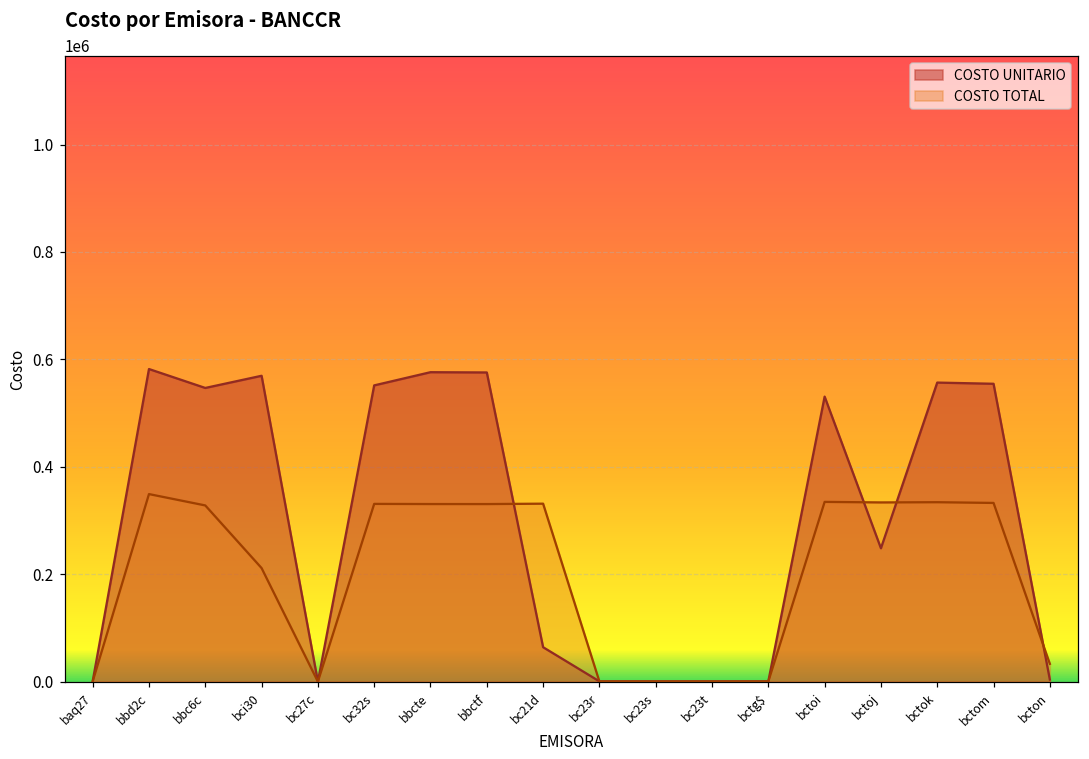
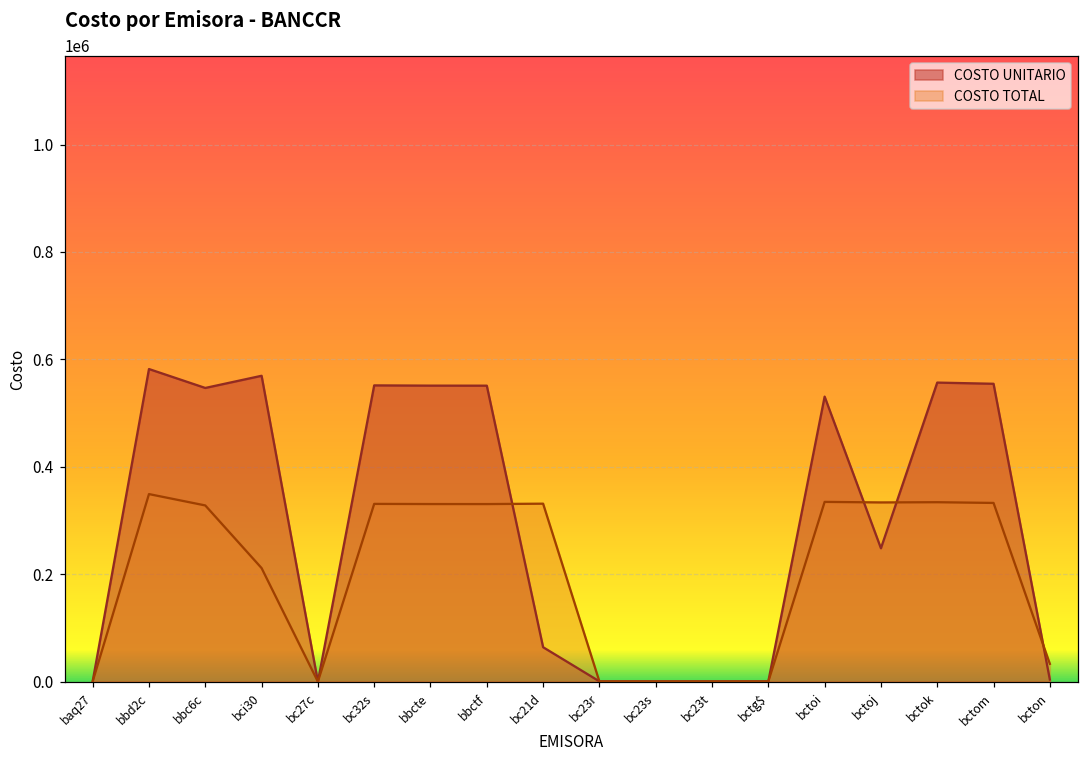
COSTO UNITARIO, bbcte: 580000 -> 550000
COSTO UNITARIO, bbctf: 580000 -> 550000
